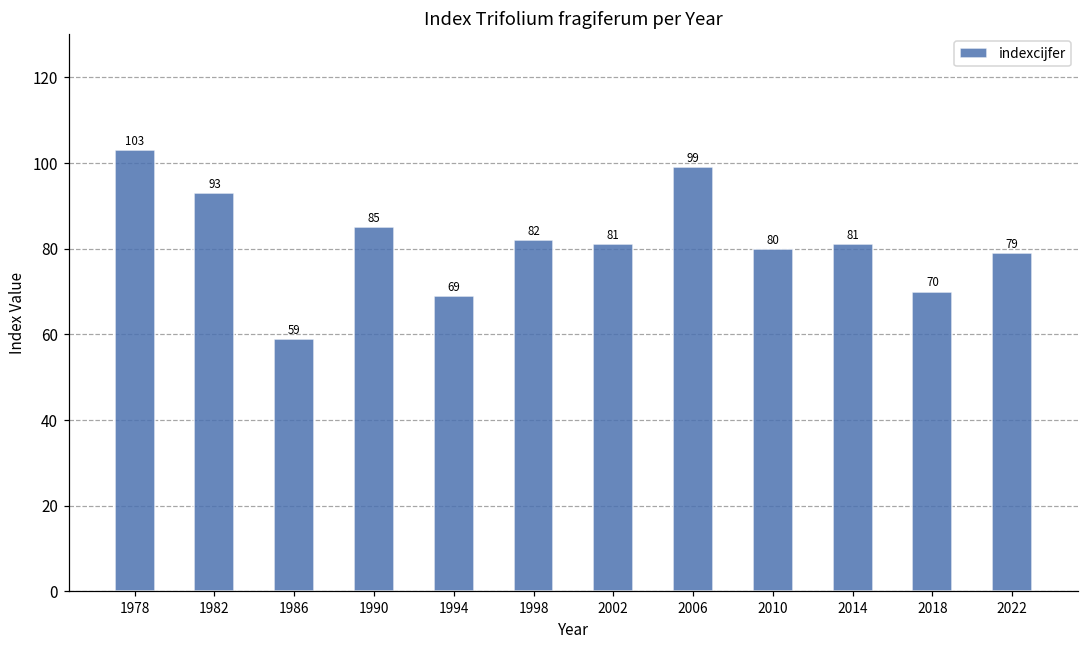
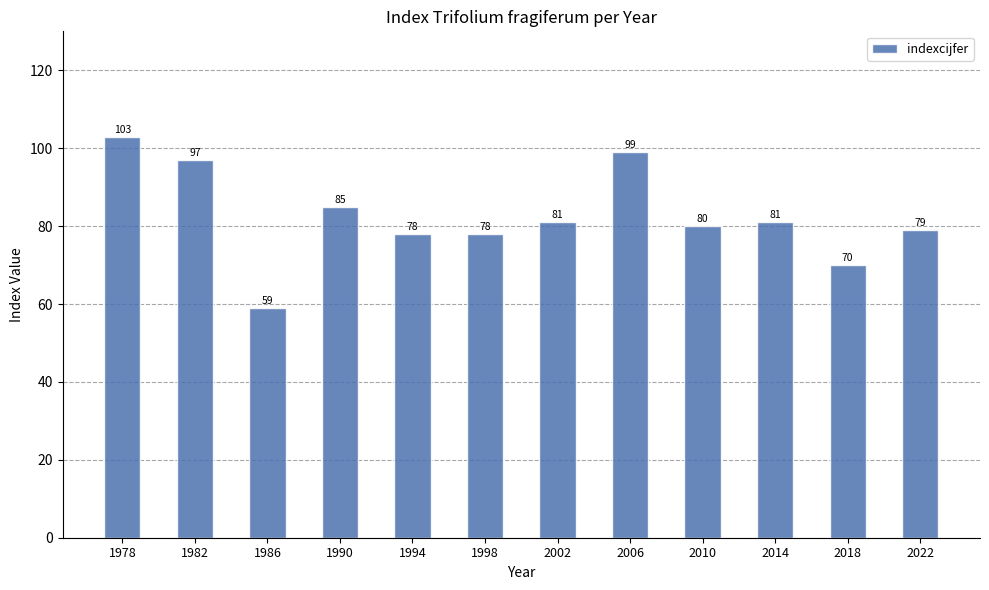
1982: 93 -> 97
1994: 69 -> 78
1998: 82 -> 78
